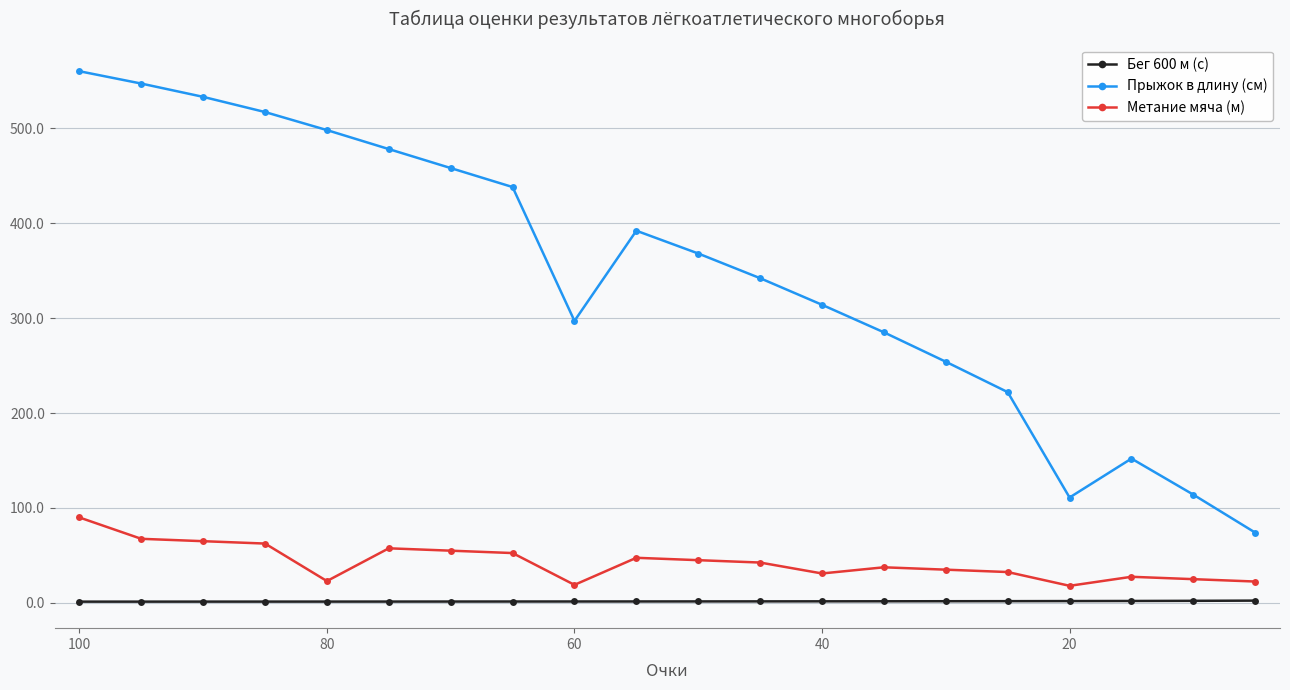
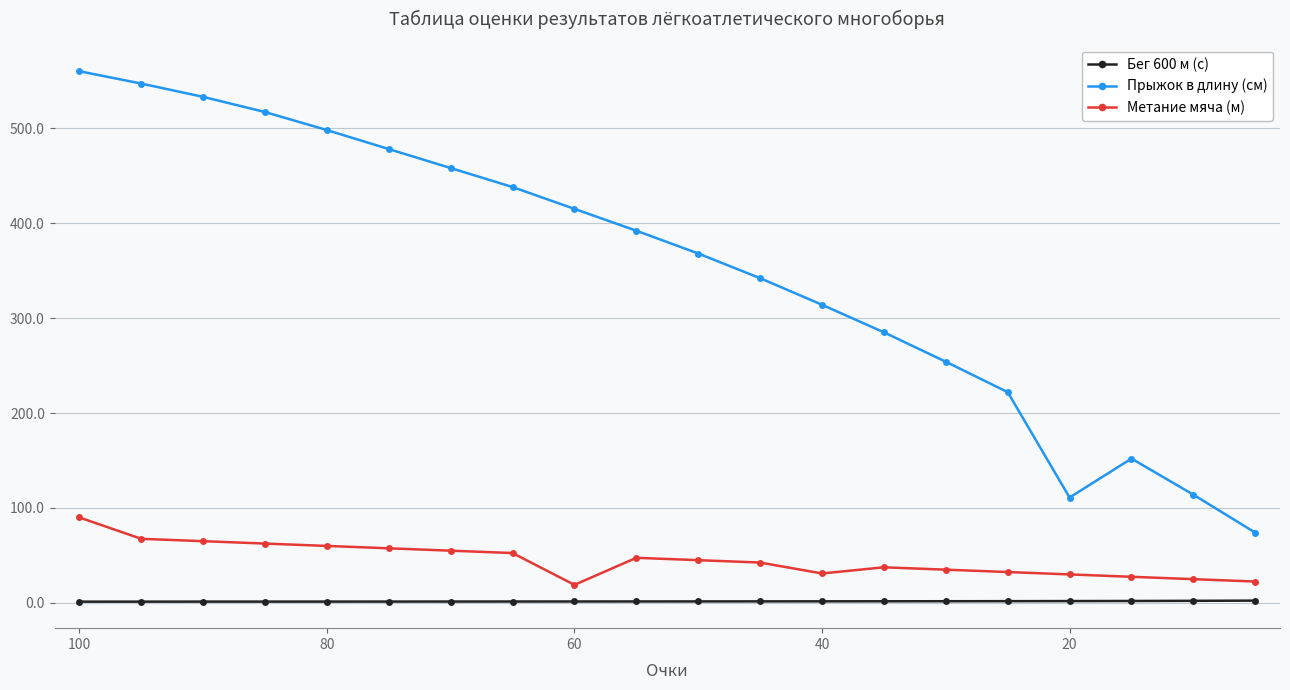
Метание мяча (м), 80: 20 -> 60
Прыжок в длину (см), 60: 300 -> 420
Метание мяча (м), 20: 20 -> 30
